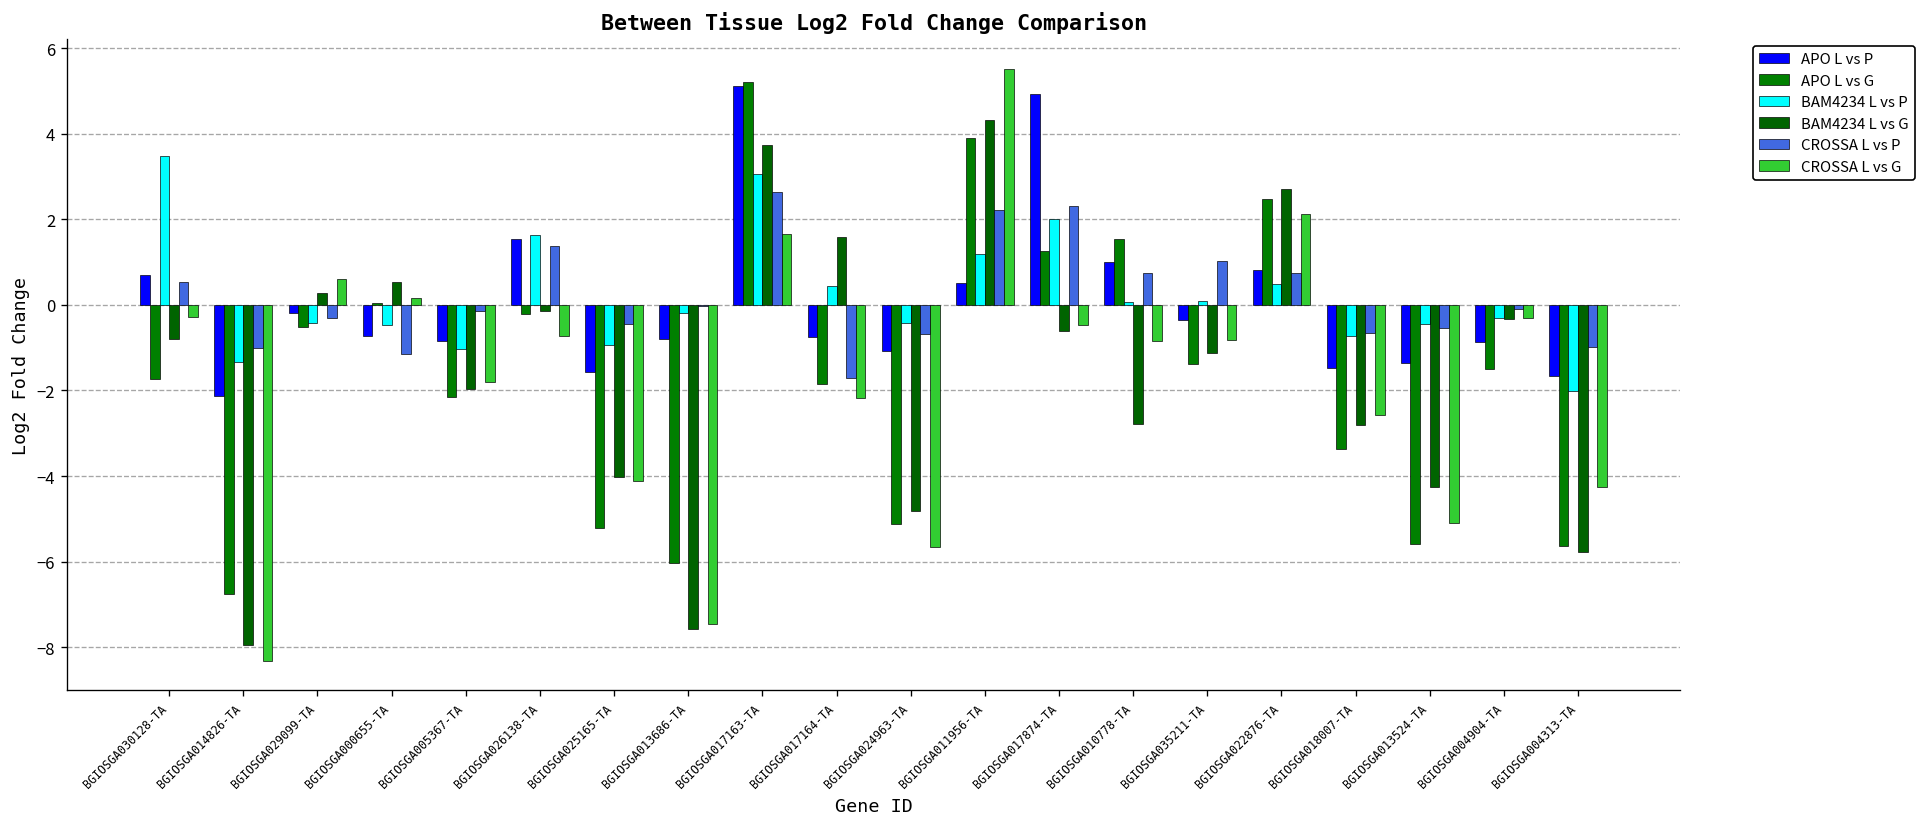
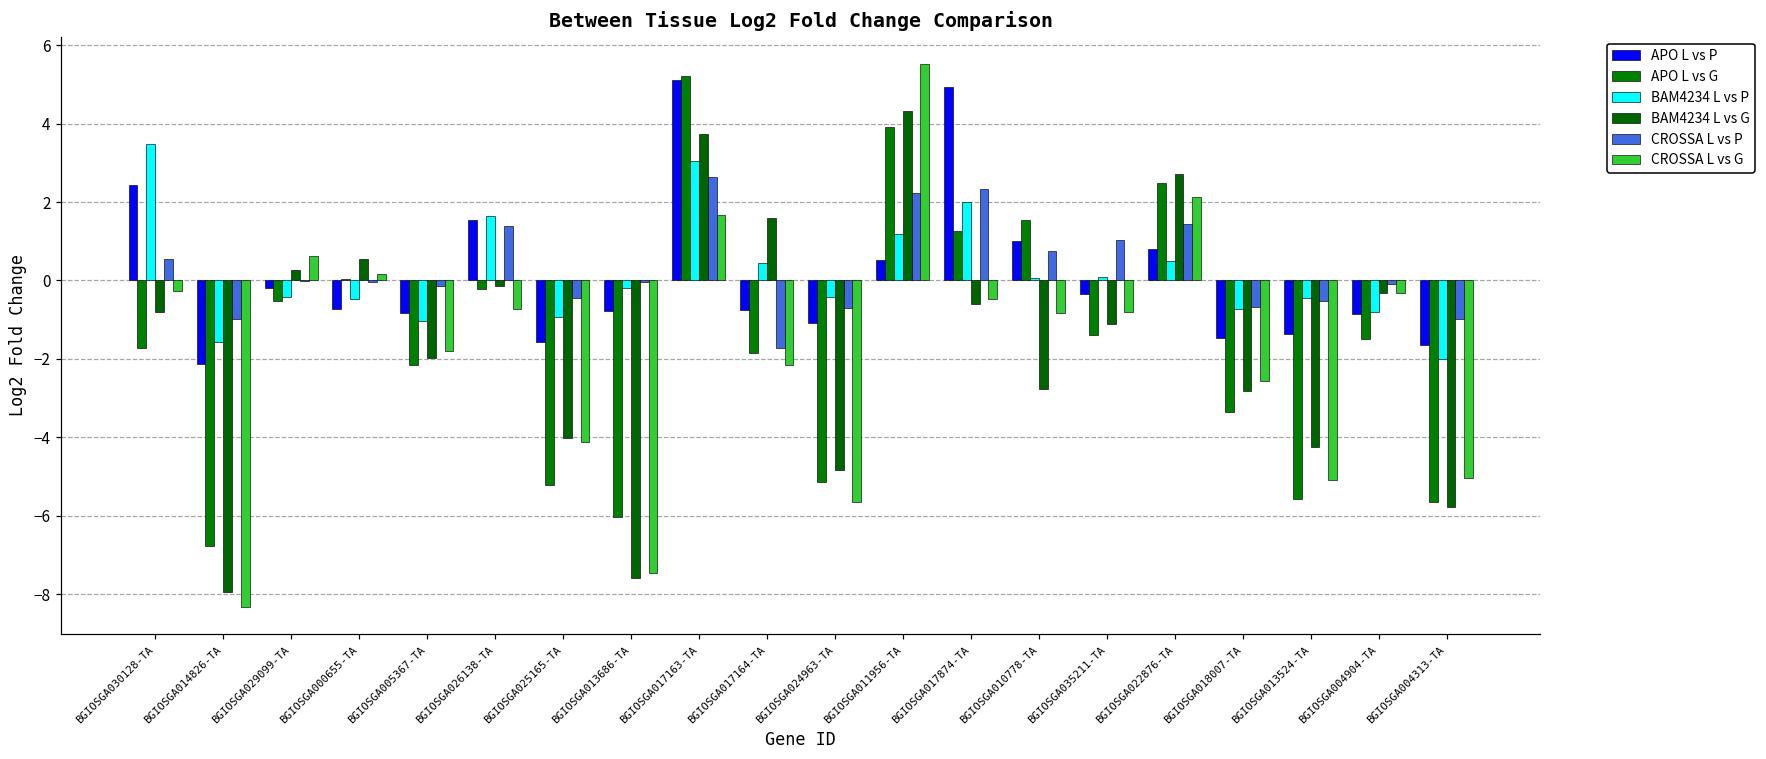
APO L vs P, BGIOSGA030128-TA: 0.7 -> 2.4
BAM4234 L vs P, BGIOSGA014826-TA: -1.3 -> -1.6
CROSSA L vs P, BGIOSGA029099-TA: -0.3 -> 0.0
CROSSA L vs P, BGIOSGA000655-TA: -1.1 -> 0.0
CROSSA L vs P, BGIOSGA022876-TA: 0.8 -> 1.4
BAM4234 L vs P, BGIOSGA004904-TA: -0.3 -> -0.8
CROSSA L vs G, BGIOSGA004313-TA: -4.3 -> -5.0
